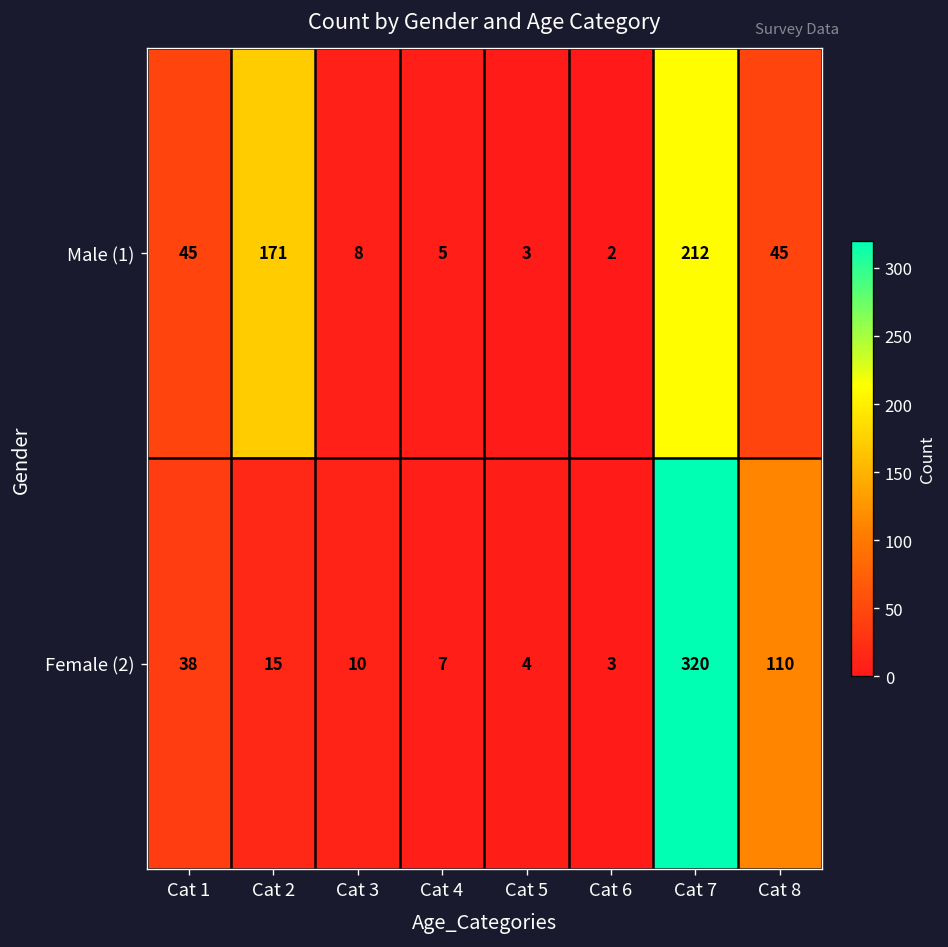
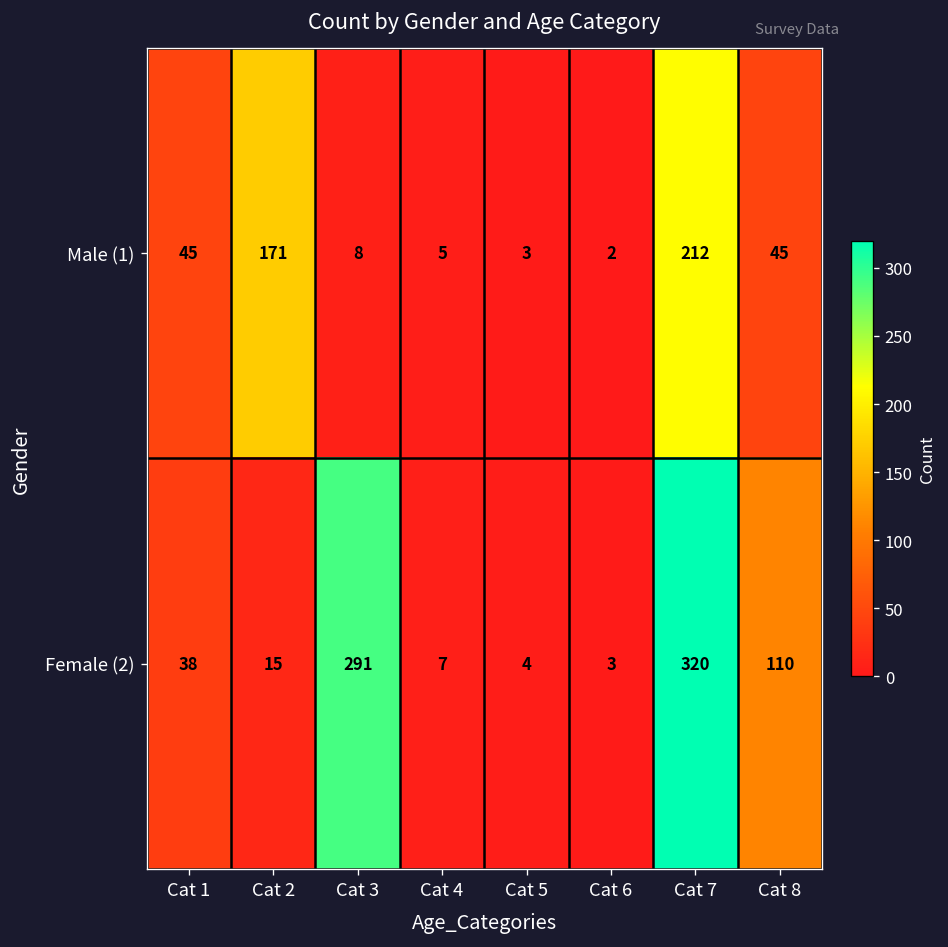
Female (2), Cat 3: 10 -> 291
